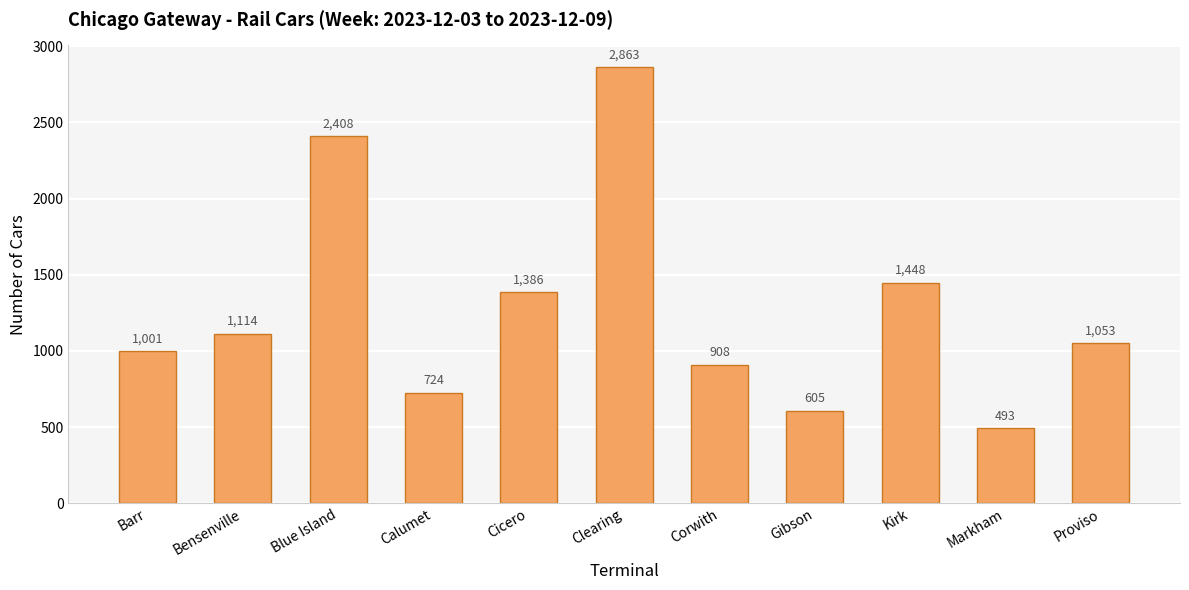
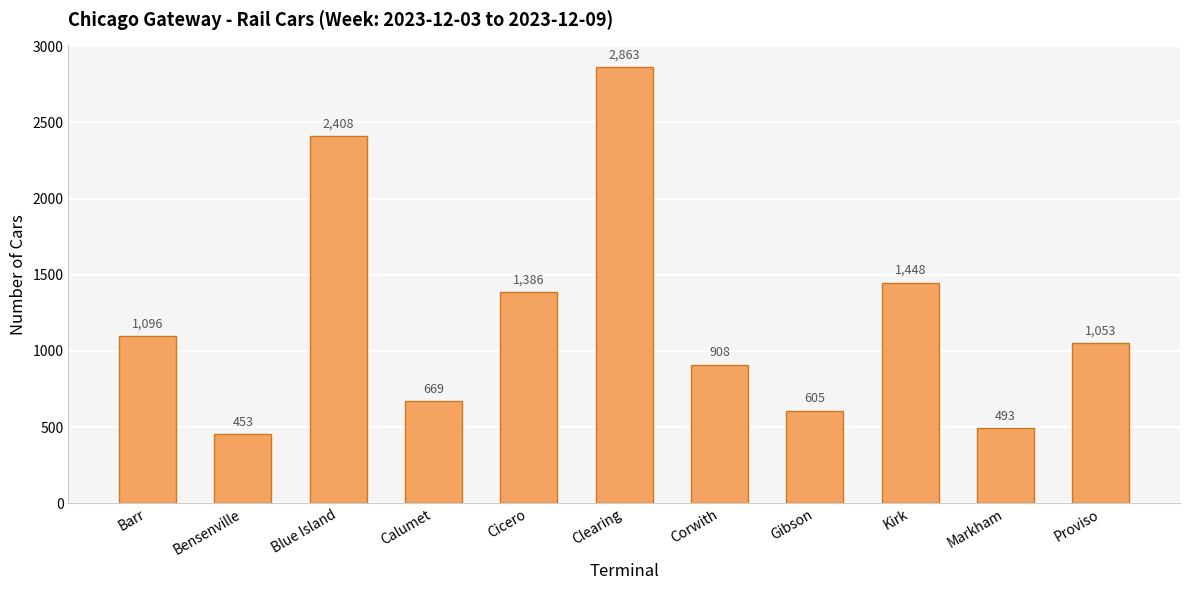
Barr: 1,001 -> 1,096
Bensenville: 1,114 -> 453
Calumet: 724 -> 669
